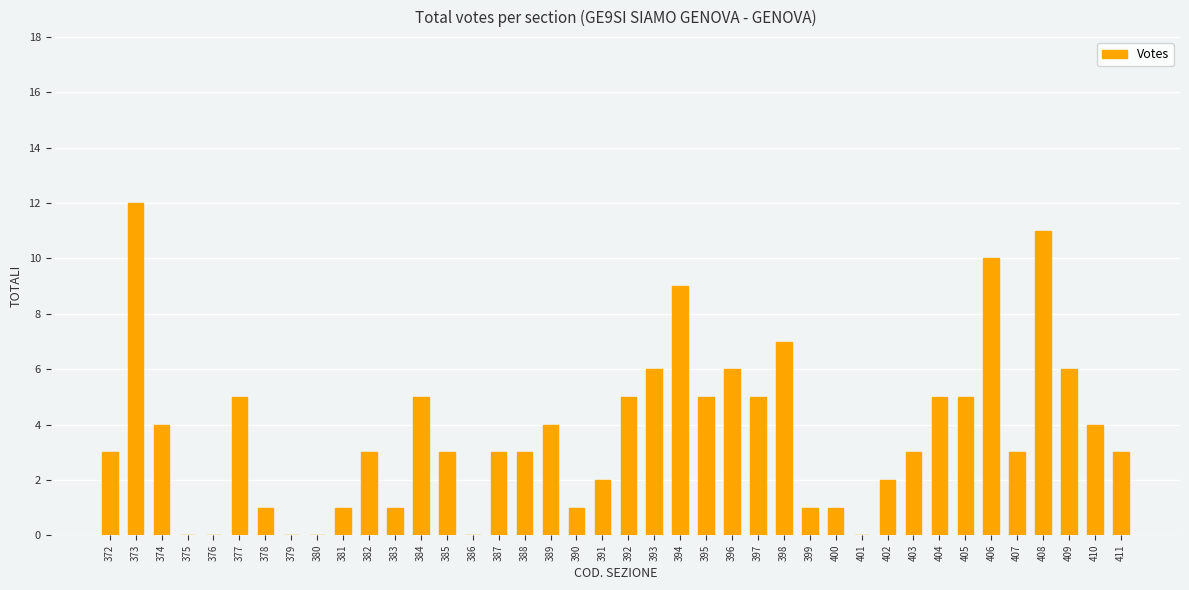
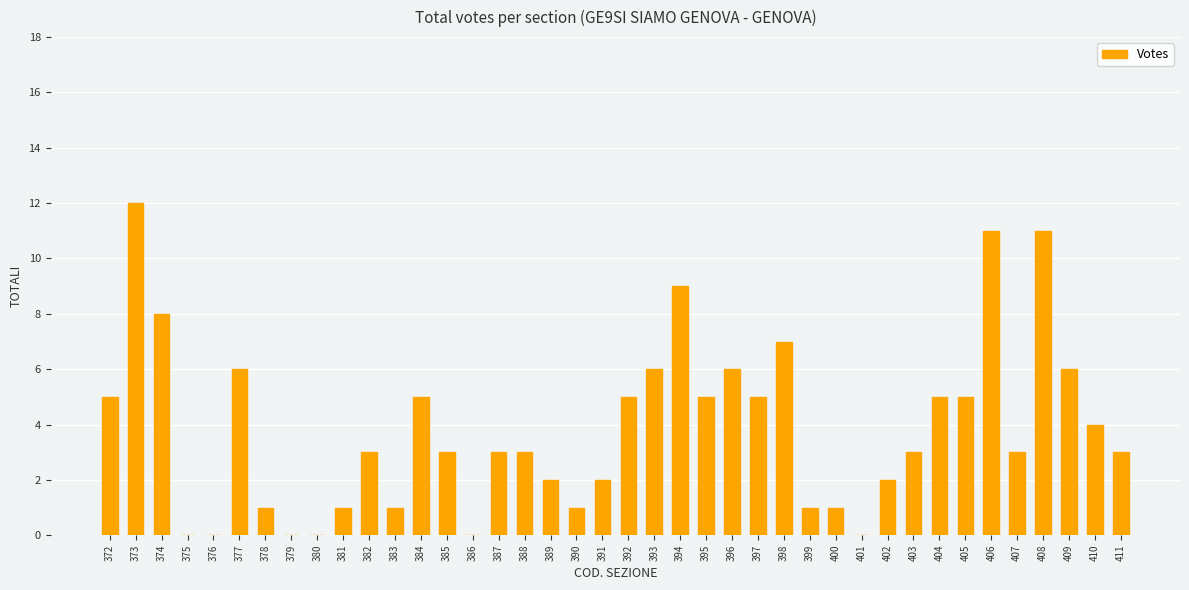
372: 3 -> 5
374: 4 -> 8
377: 5 -> 6
389: 4 -> 2
406: 10 -> 11
